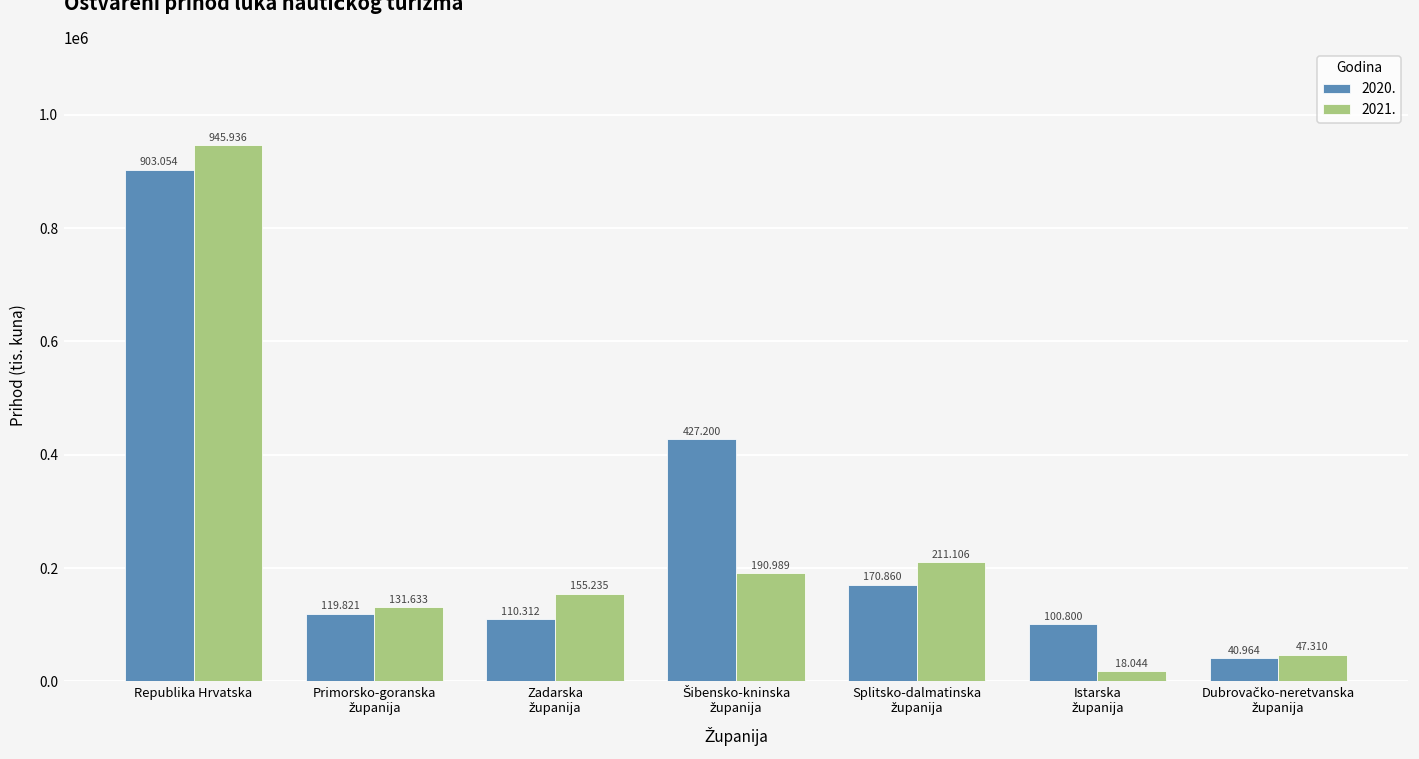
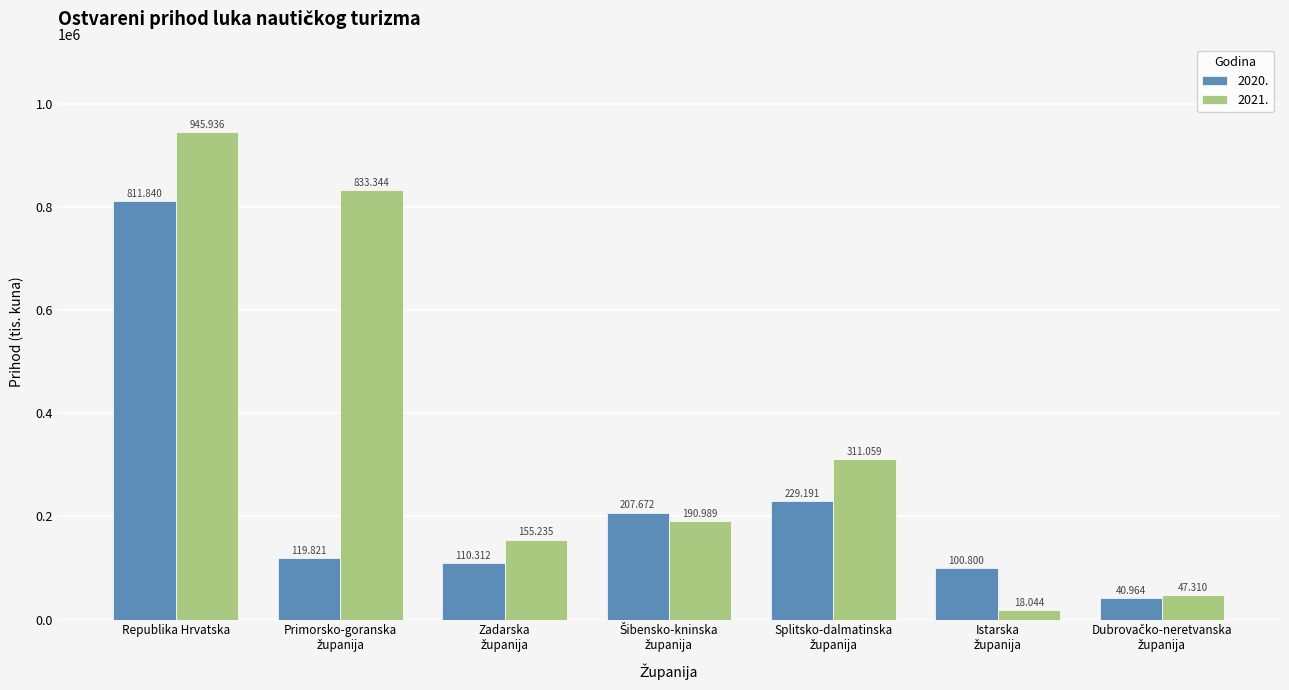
2020., Republika Hrvatska: 903.054 -> 811.840
2021., Primorsko-goranska županija: 131.633 -> 833.344
2020., Šibensko-kninska županija: 427.200 -> 207.672
2020., Splitsko-dalmatinska županija: 170.860 -> 229.191
2021., Splitsko-dalmatinska županija: 211.106 -> 311.059
